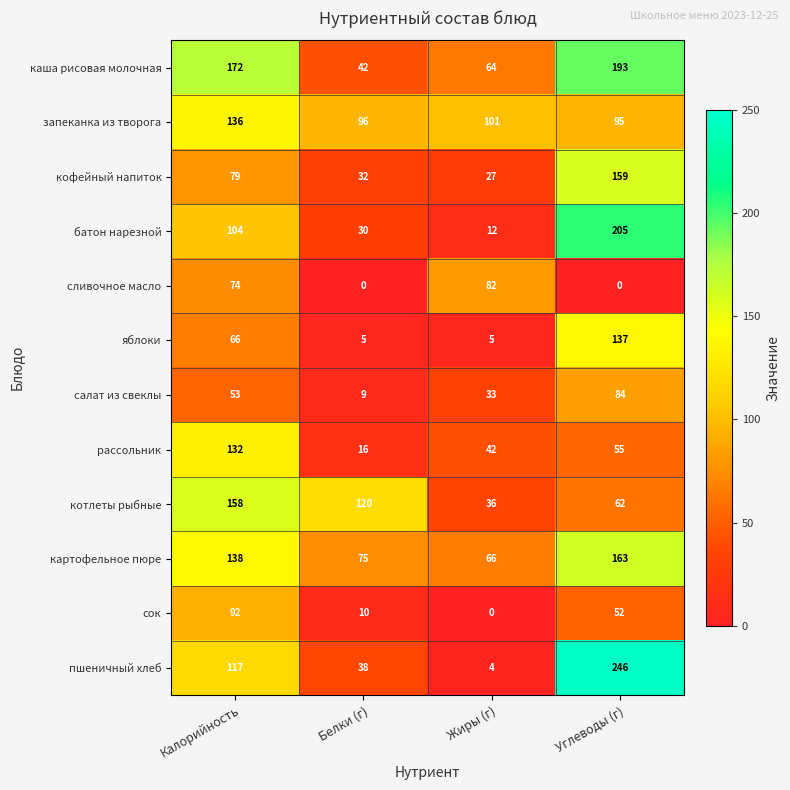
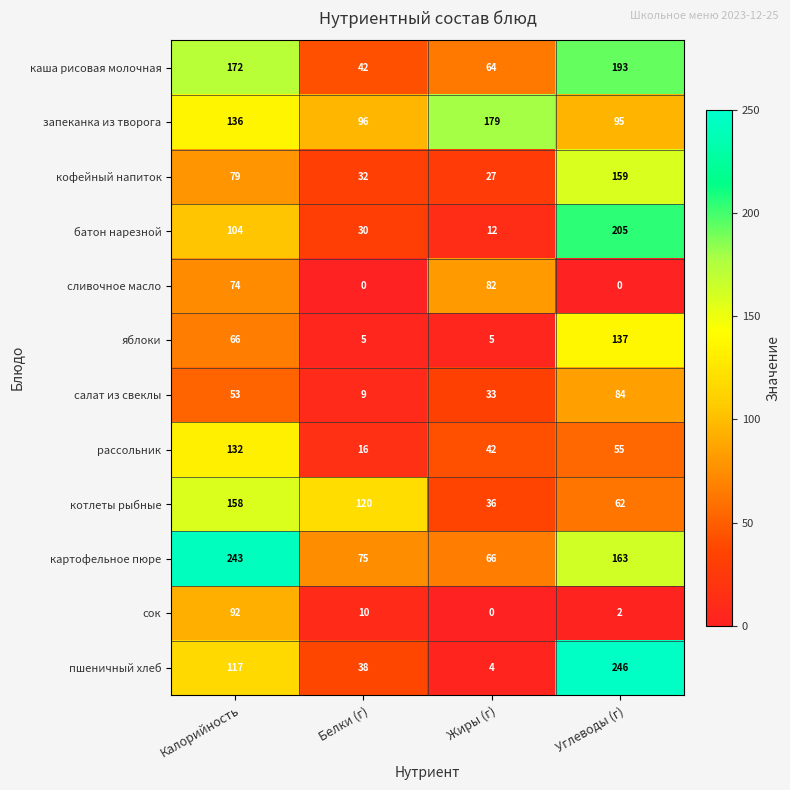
запеканка из творога, Жиры (г): 101 -> 179
картофельное пюре, Калорийность: 138 -> 243
сок, Углеводы (г): 52 -> 2
